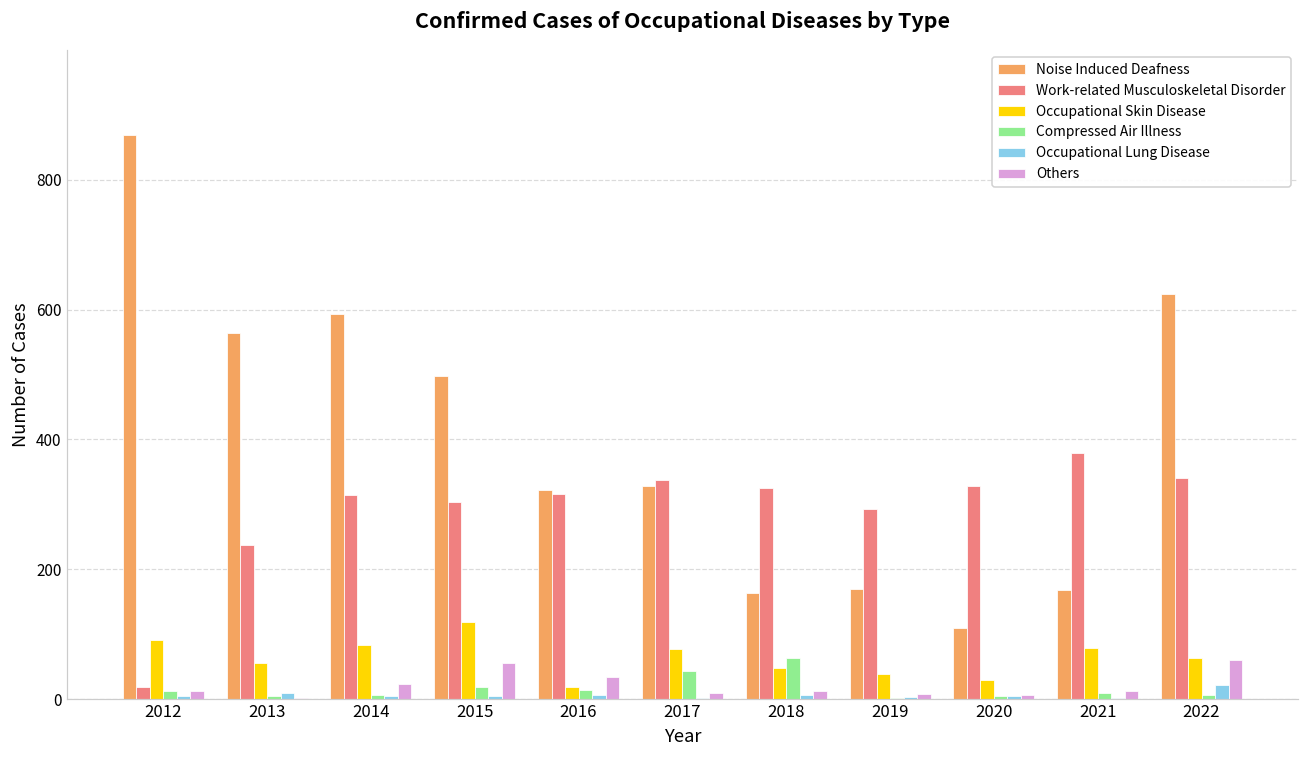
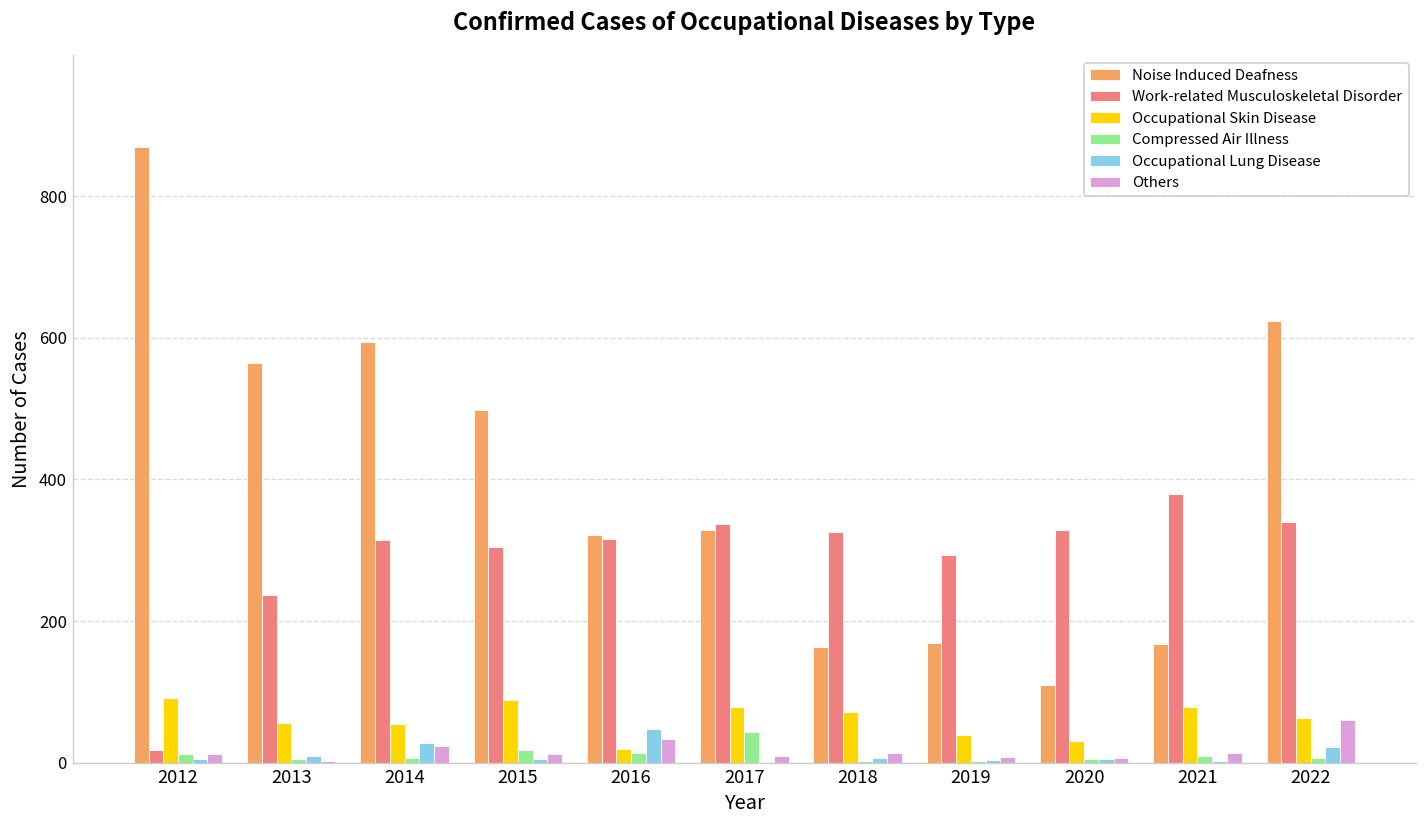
Occupational Skin Disease, 2014: 80 -> 50
Occupational Lung Disease, 2014: 10 -> 30
Occupational Skin Disease, 2015: 120 -> 90
Others, 2015: 60 -> 10
Occupational Lung Disease, 2016: 10 -> 50
Occupational Skin Disease, 2018: 50 -> 70
Compressed Air Illness, 2018: 60 -> 0
